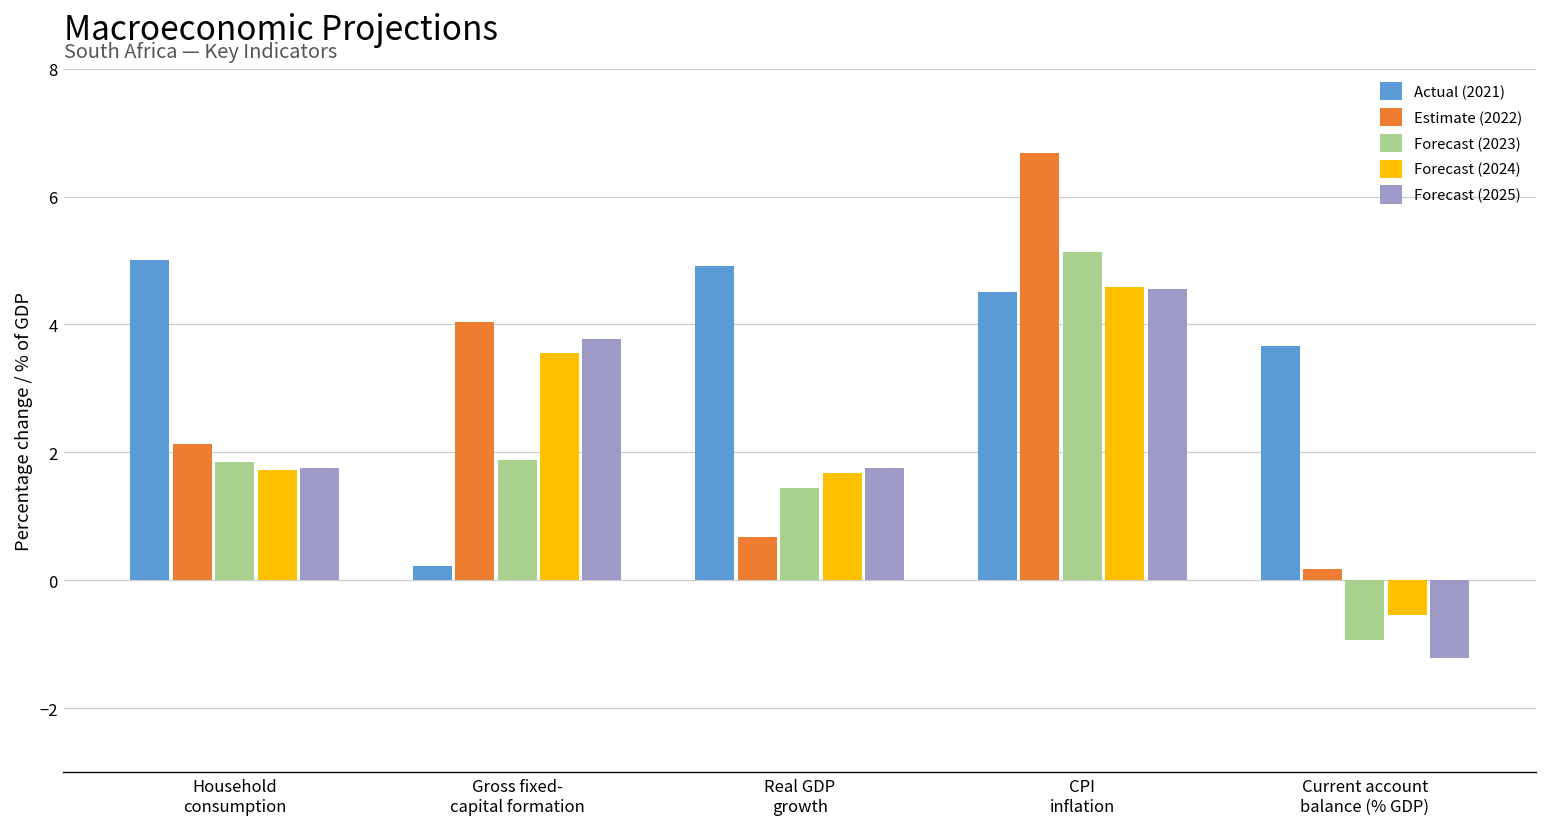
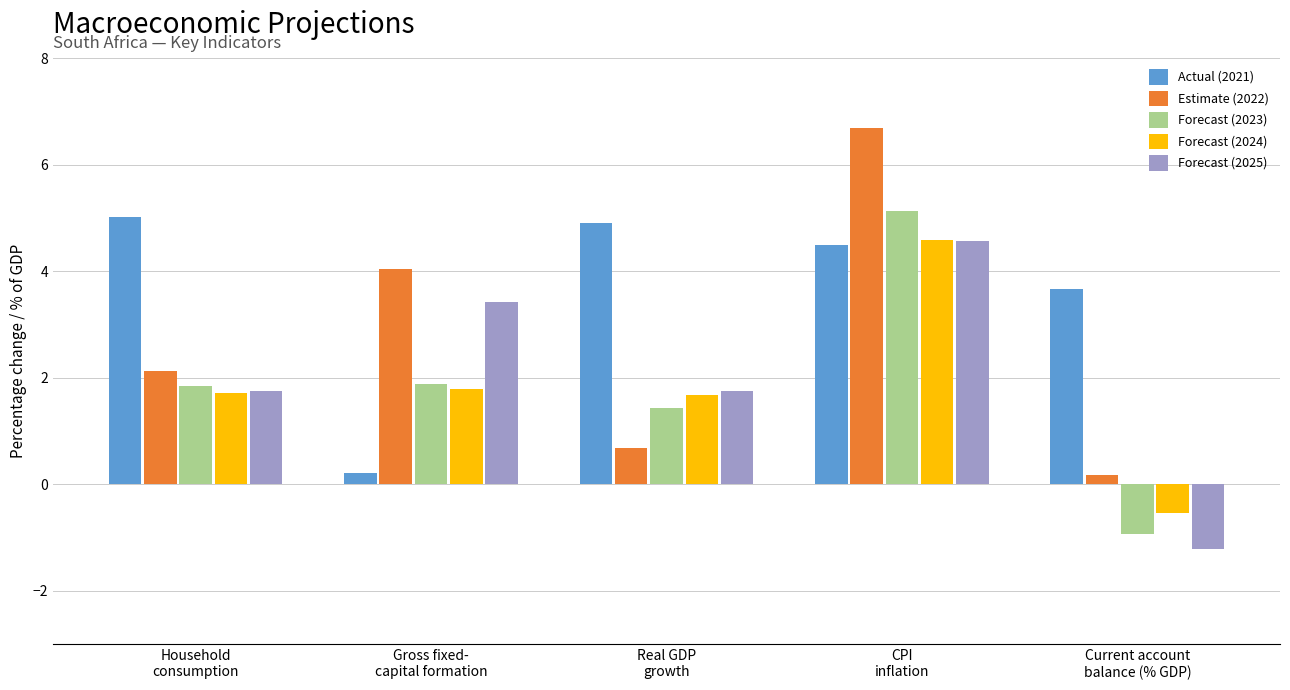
Forecast (2024), Gross fixed- capital formation: 3.6 -> 1.8
Forecast (2025), Gross fixed- capital formation: 3.8 -> 3.4
